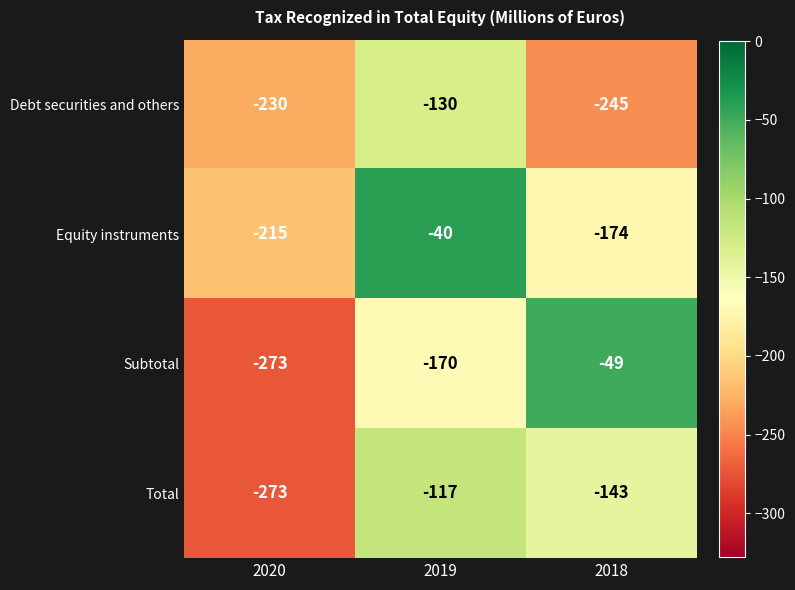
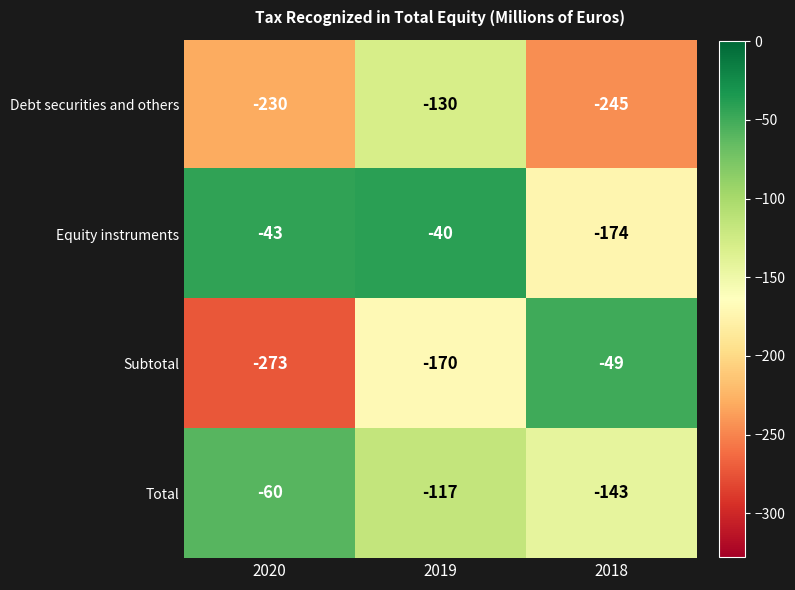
Equity instruments, 2020: -215 -> -43
Total, 2020: -273 -> -60
